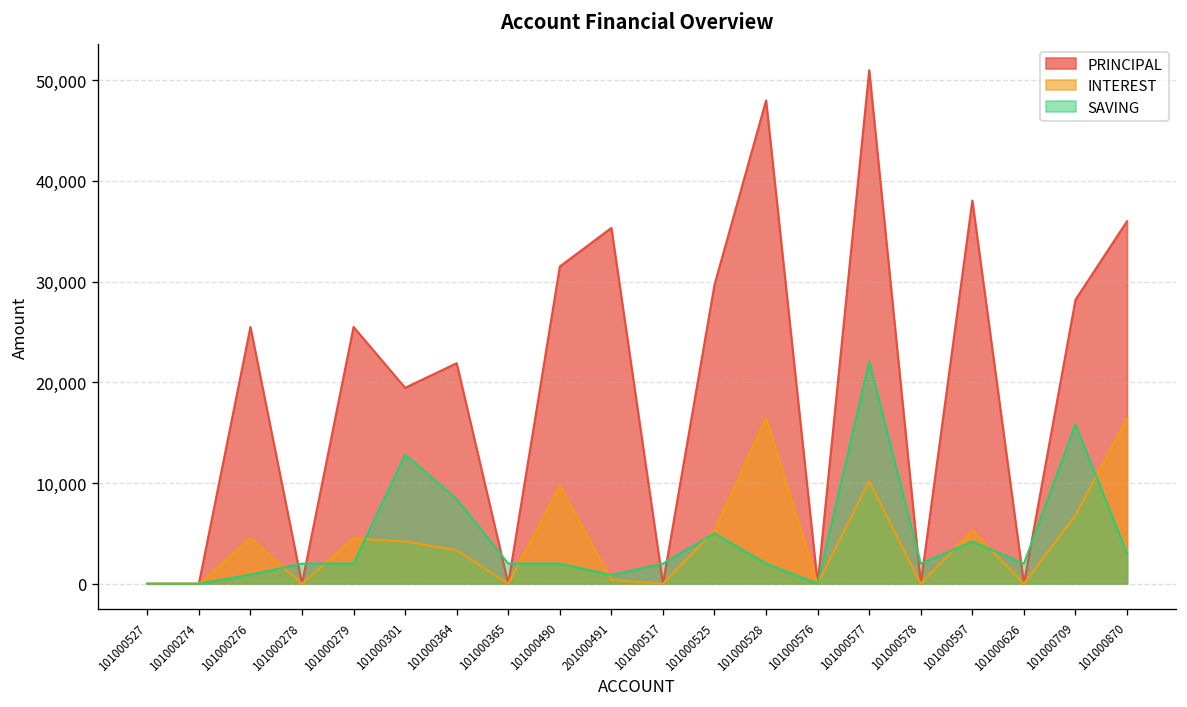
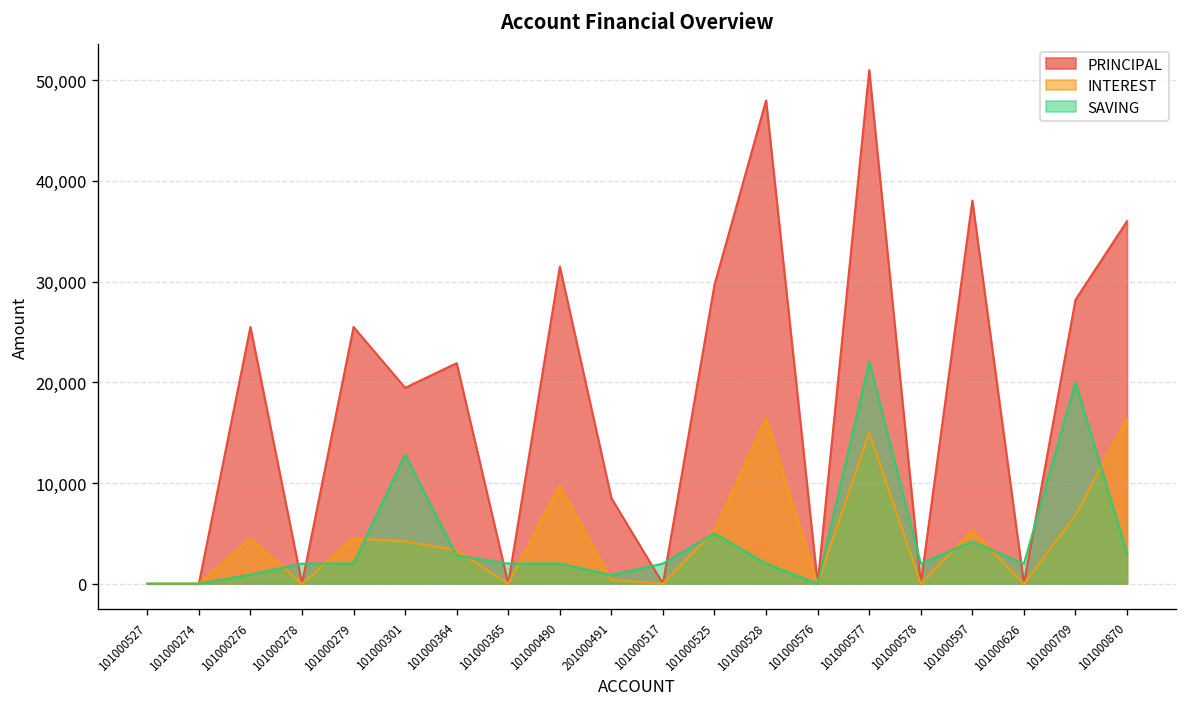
SAVING, 101000364: 8,000 -> 3,000
PRINCIPAL, 201000491: 35,000 -> 9,000
INTEREST, 101000577: 10,000 -> 15,000
SAVING, 101000709: 16,000 -> 20,000
